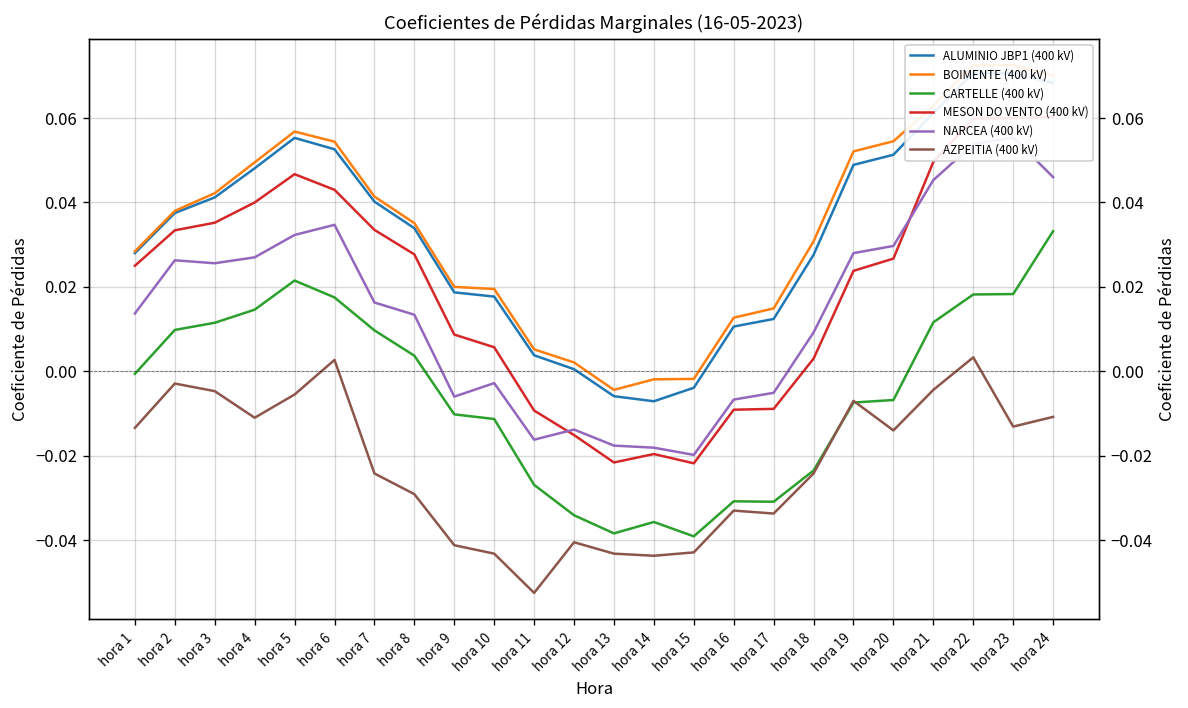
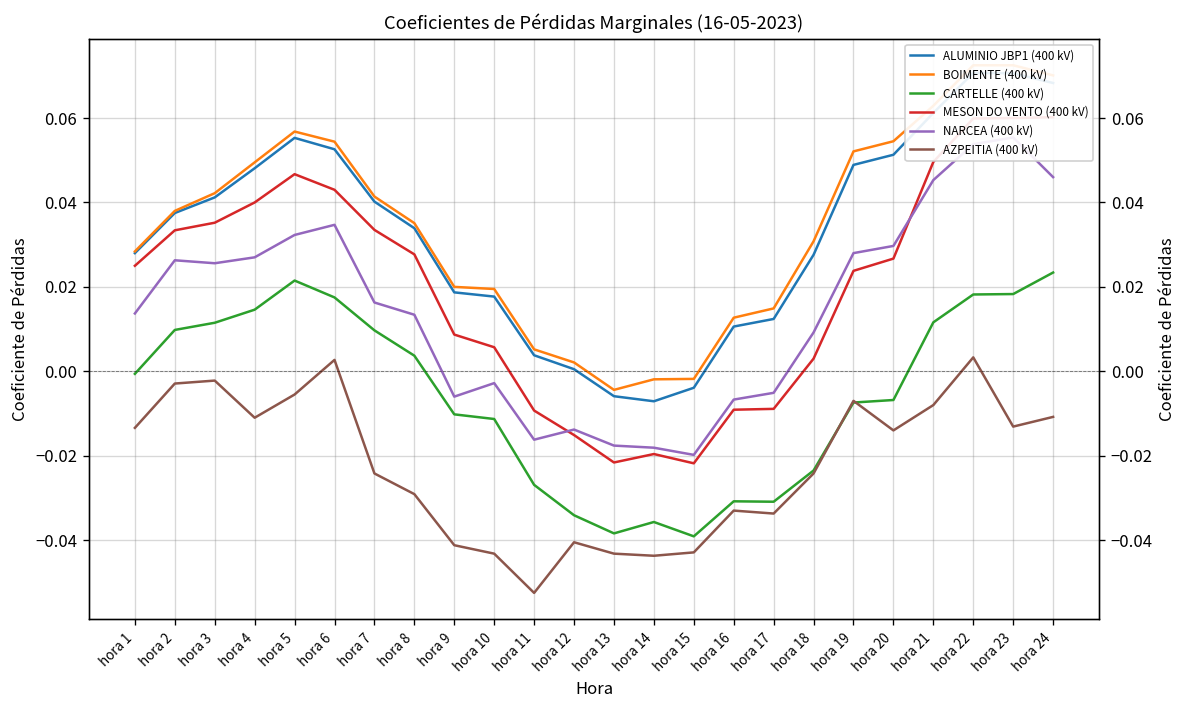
AZPEITIA (400 kV), hora 3: -0.005 -> -0.002
AZPEITIA (400 kV), hora 21: -0.004 -> -0.008
CARTELLE (400 kV), hora 24: 0.033 -> 0.023
